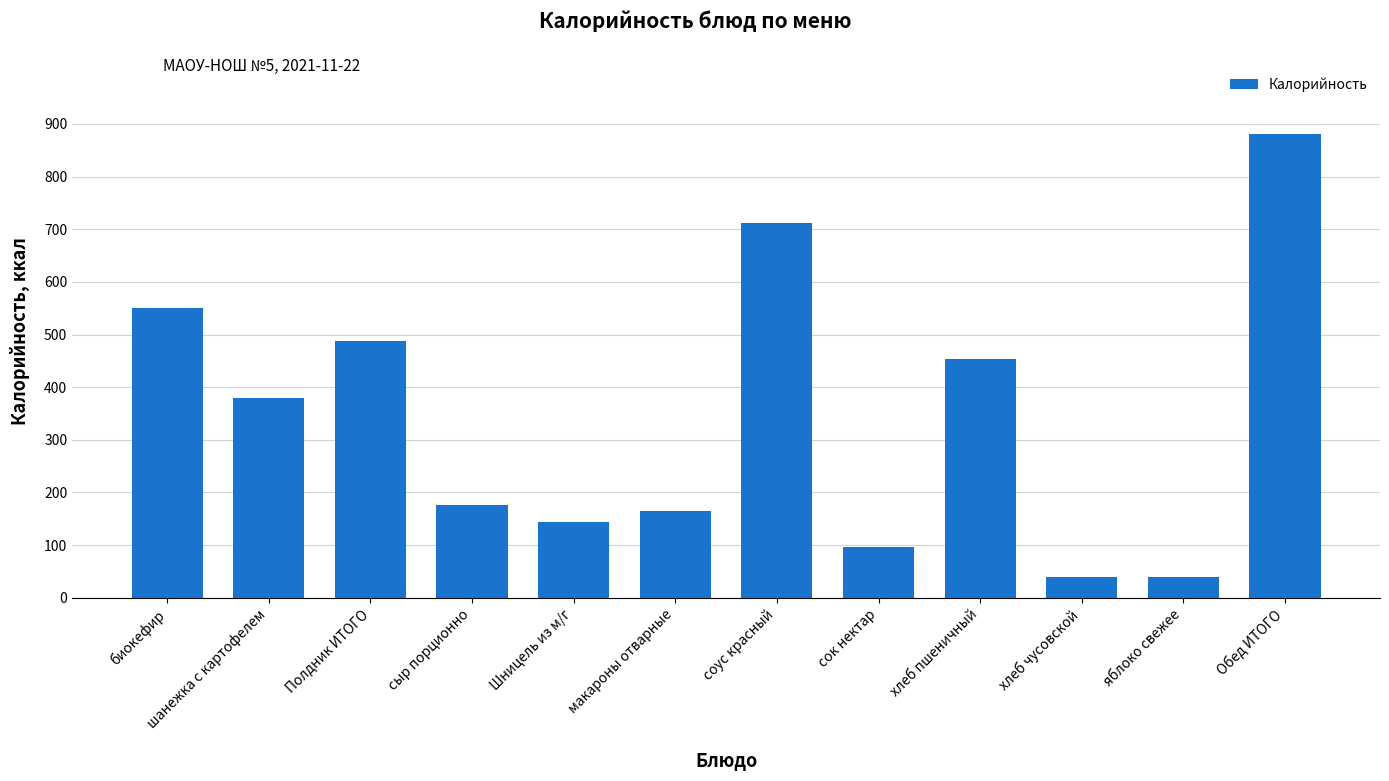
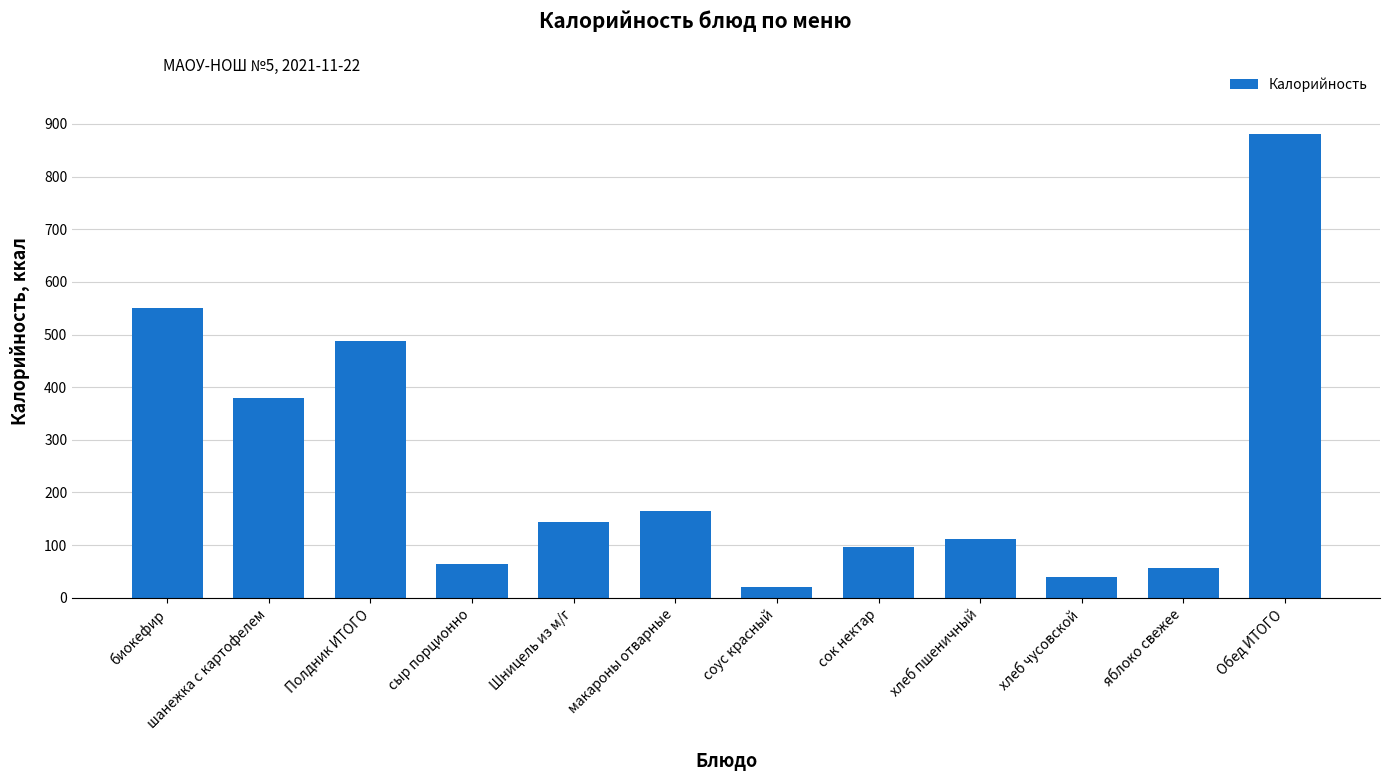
сыр порционно: 180 -> 70
соус красный: 710 -> 20
хлеб пшеничный: 450 -> 110
яблоко свежее: 40 -> 60
